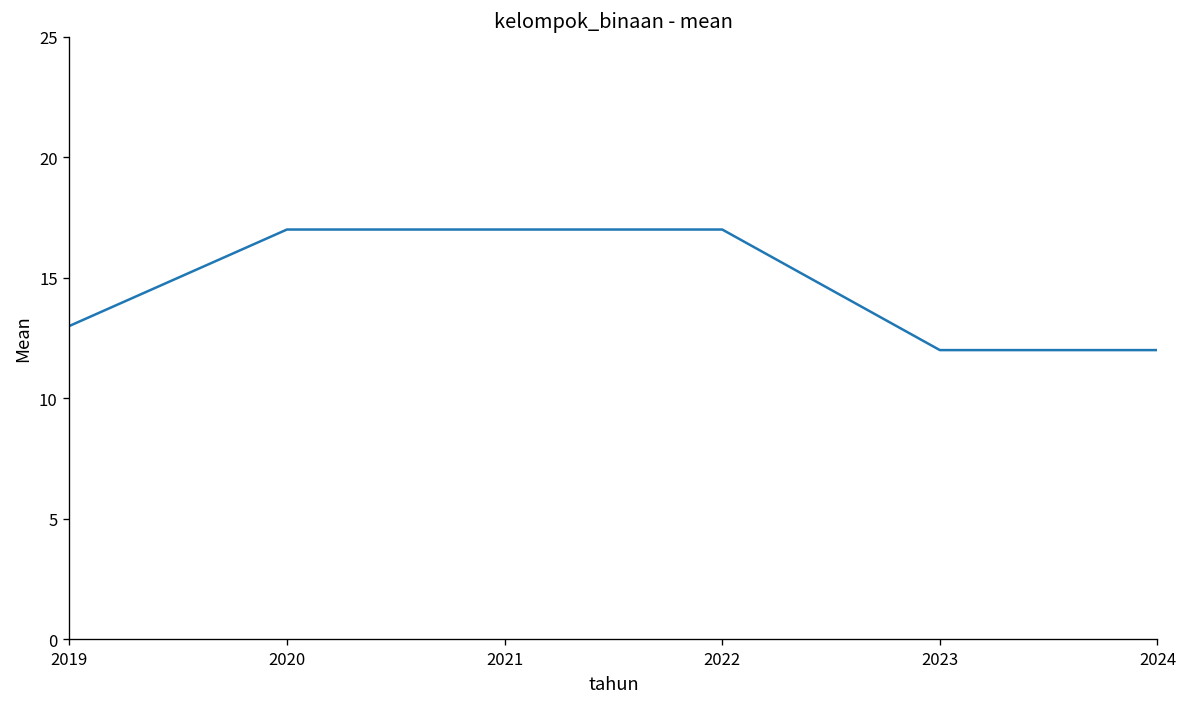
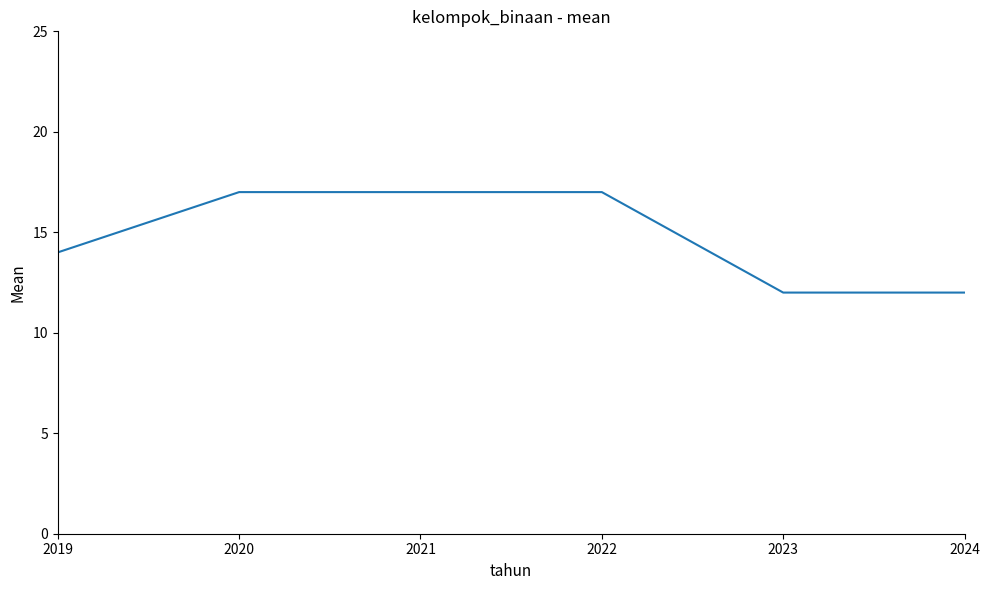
2019: 13 -> 14
